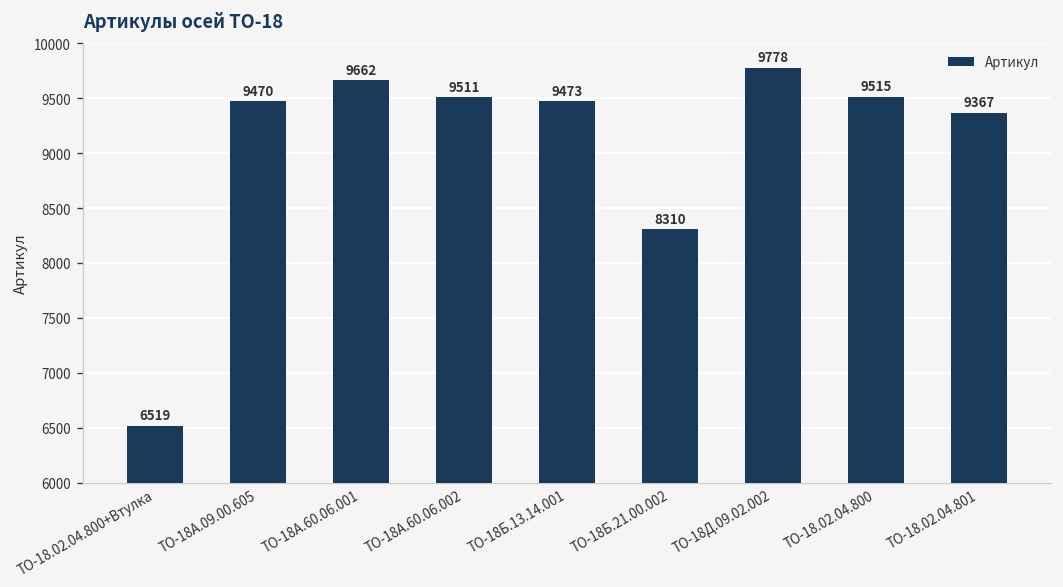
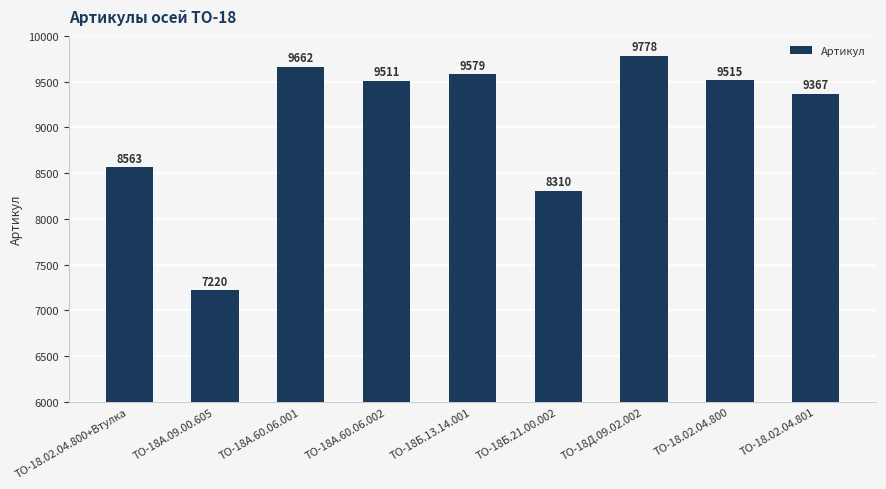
ТО-18.02.04.800+Втулка: 6519 -> 8563
ТО-18А.09.00.605: 9470 -> 7220
ТО-18Б.13.14.001: 9473 -> 9579
